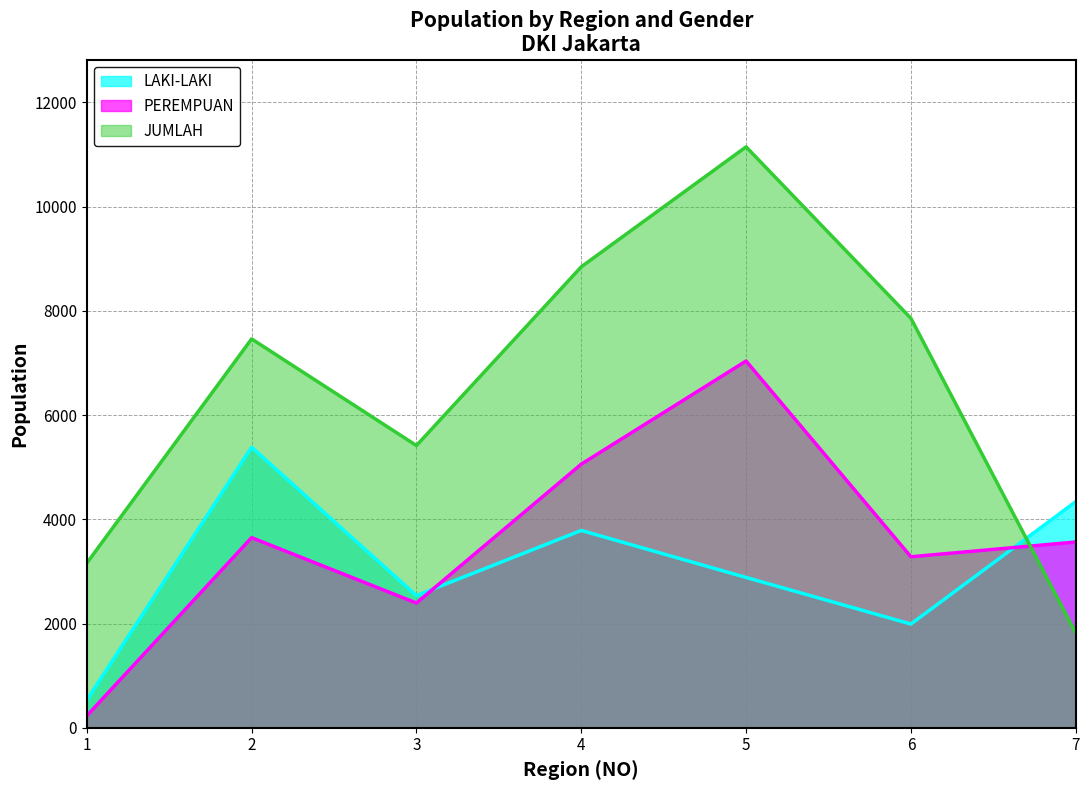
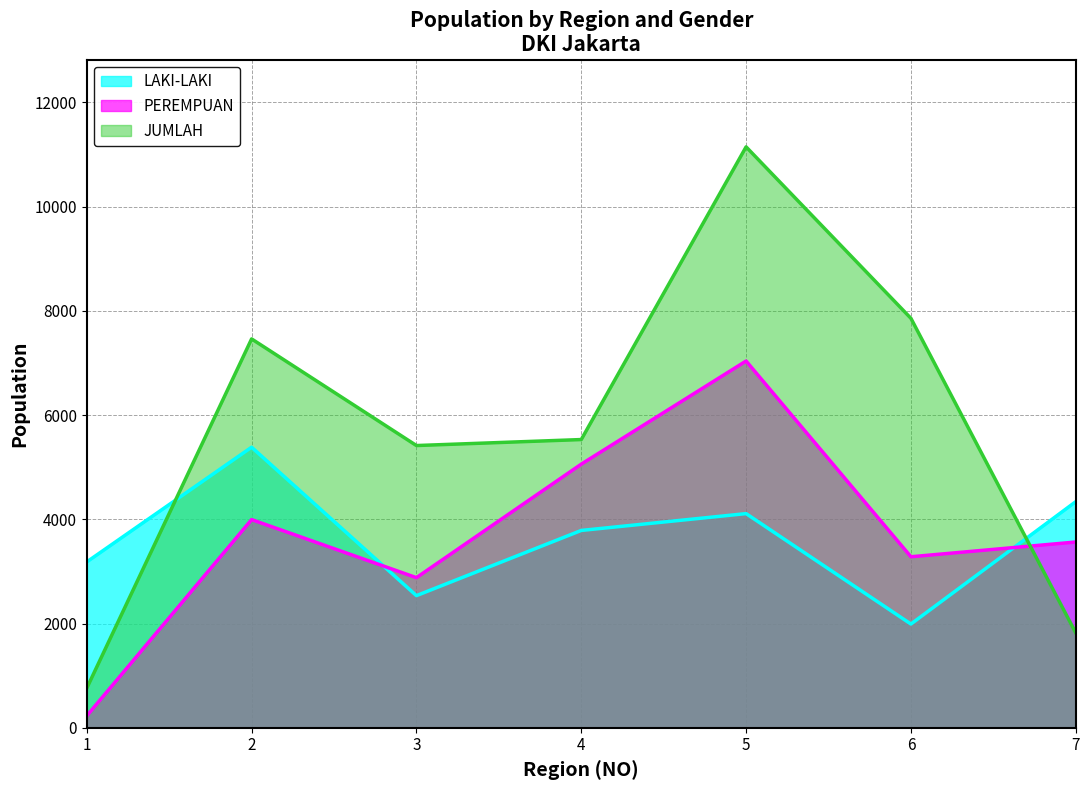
LAKI-LAKI, 1: 500 -> 3200
JUMLAH, 1: 3200 -> 800
PEREMPUAN, 2: 3600 -> 4000
PEREMPUAN, 3: 2400 -> 2900
JUMLAH, 4: 8800 -> 5500
LAKI-LAKI, 5: 2900 -> 4100
